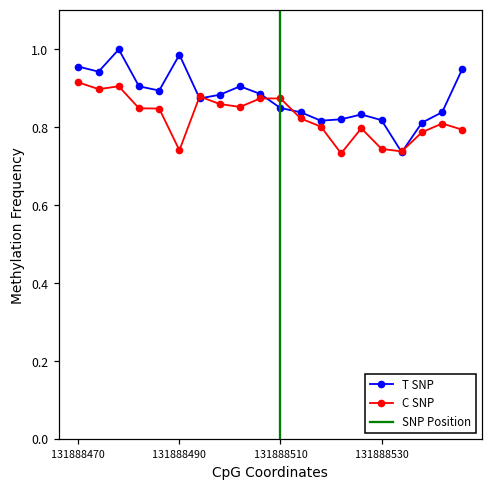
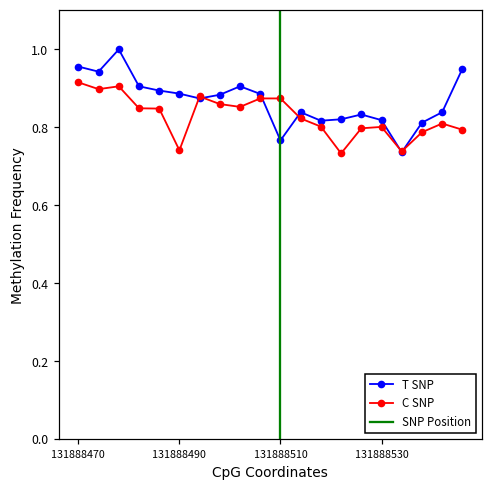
T SNP, 131888490: 0.99 -> 0.89
T SNP, 131888510: 0.85 -> 0.77
C SNP, 131888530: 0.74 -> 0.80
